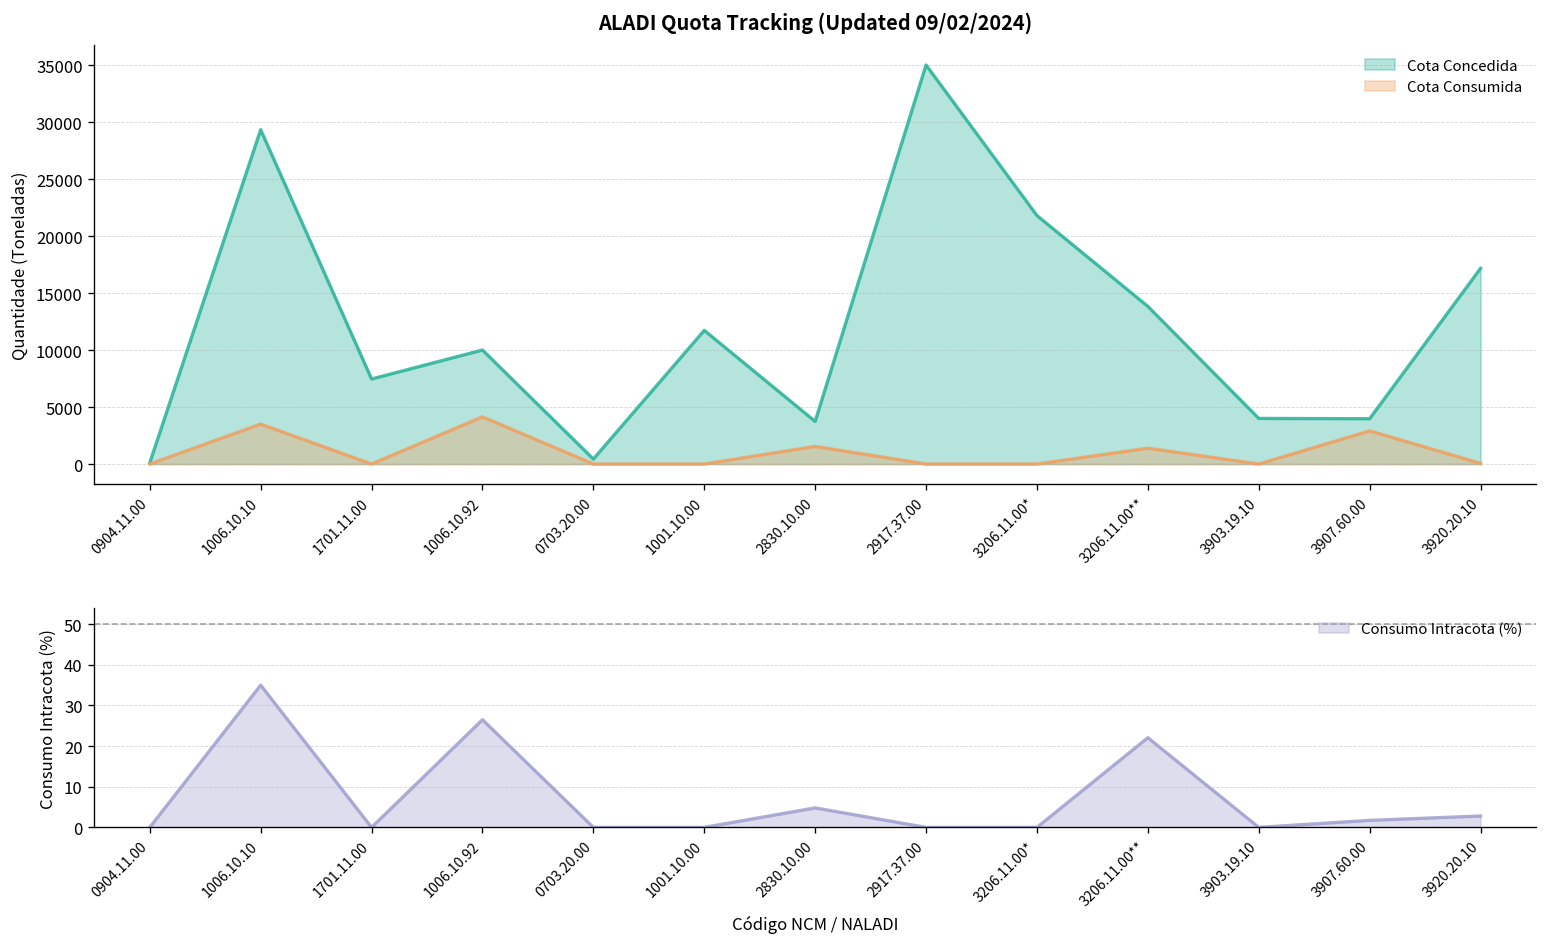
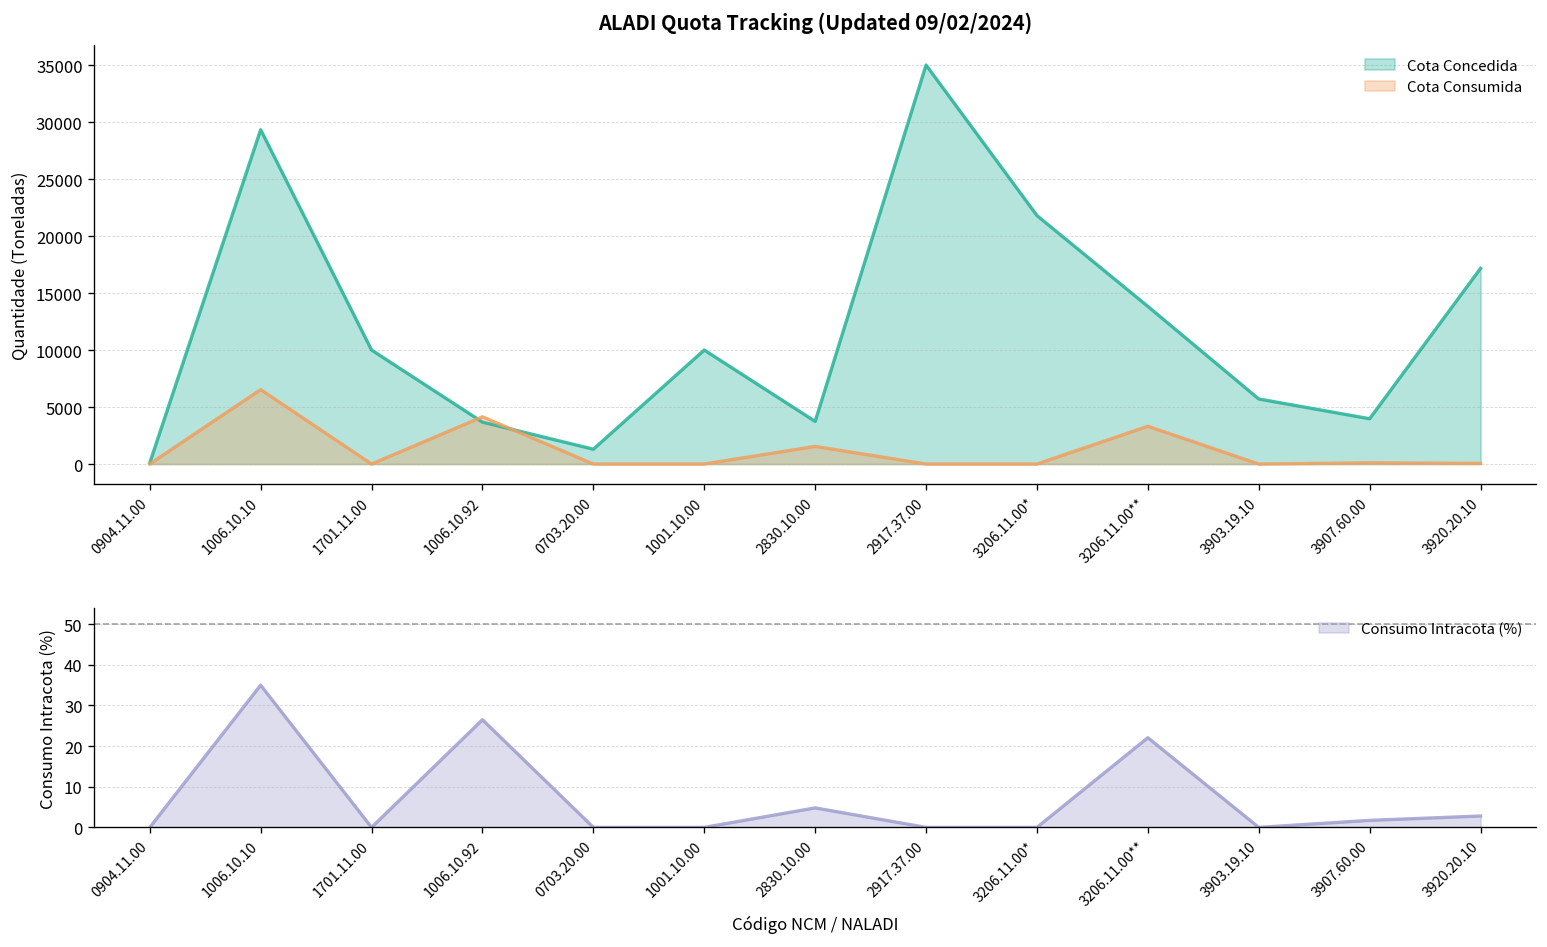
ALADI Quota Tracking (Updated 09/02/2024), Cota Consumida, 1006.10.10: 4000 -> 7000
ALADI Quota Tracking (Updated 09/02/2024), Cota Concedida, 1701.11.00: 7000 -> 10000
ALADI Quota Tracking (Updated 09/02/2024), Cota Concedida, 1006.10.92: 10000 -> 4000
ALADI Quota Tracking (Updated 09/02/2024), Cota Concedida, 0703.20.00: 0 -> 1000
ALADI Quota Tracking (Updated 09/02/2024), Cota Concedida, 1001.10.00: 12000 -> 10000
ALADI Quota Tracking (Updated 09/02/2024), Cota Consumida, 3206.11.00**: 1000 -> 3000
ALADI Quota Tracking (Updated 09/02/2024), Cota Concedida, 3903.19.10: 4000 -> 6000
ALADI Quota Tracking (Updated 09/02/2024), Cota Consumida, 3907.60.00: 3000 -> 0
